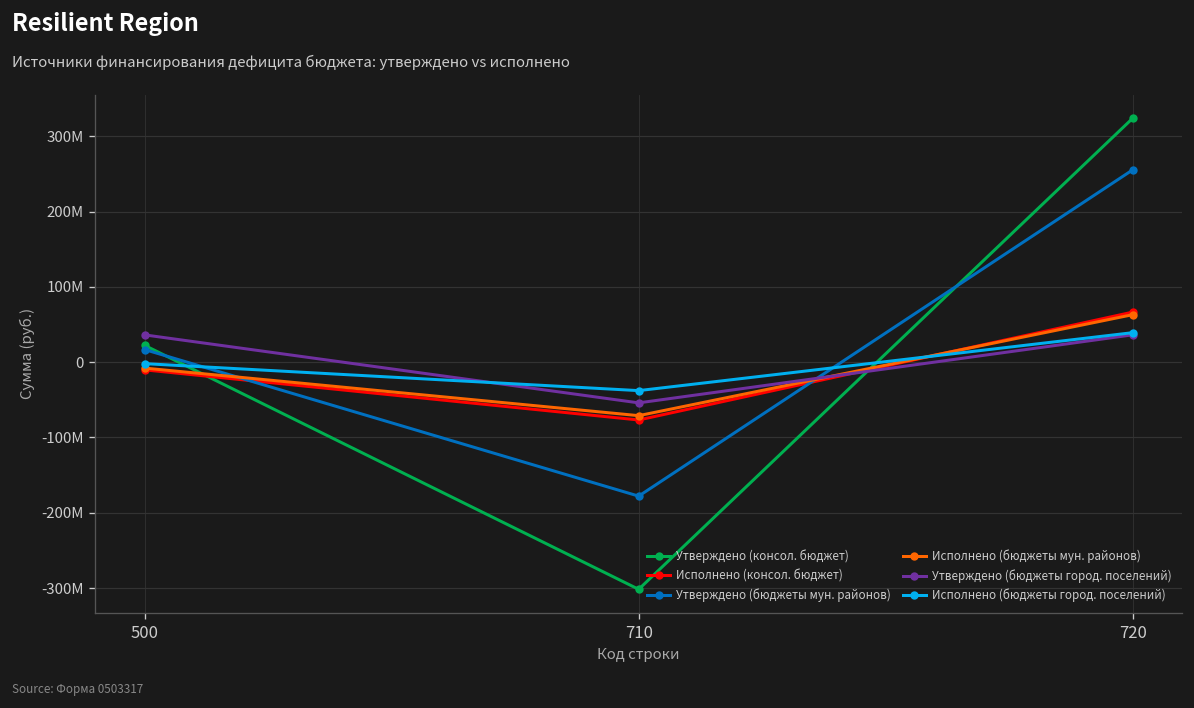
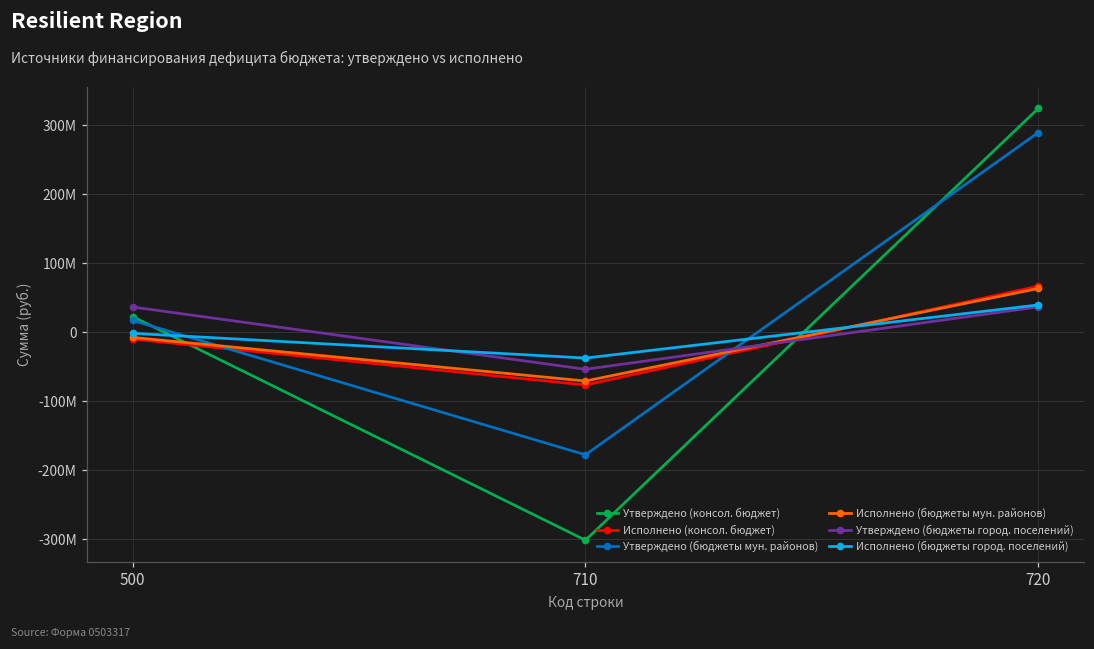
Утверждено (бюджеты мун. районов), 720: 260000000 -> 290000000
